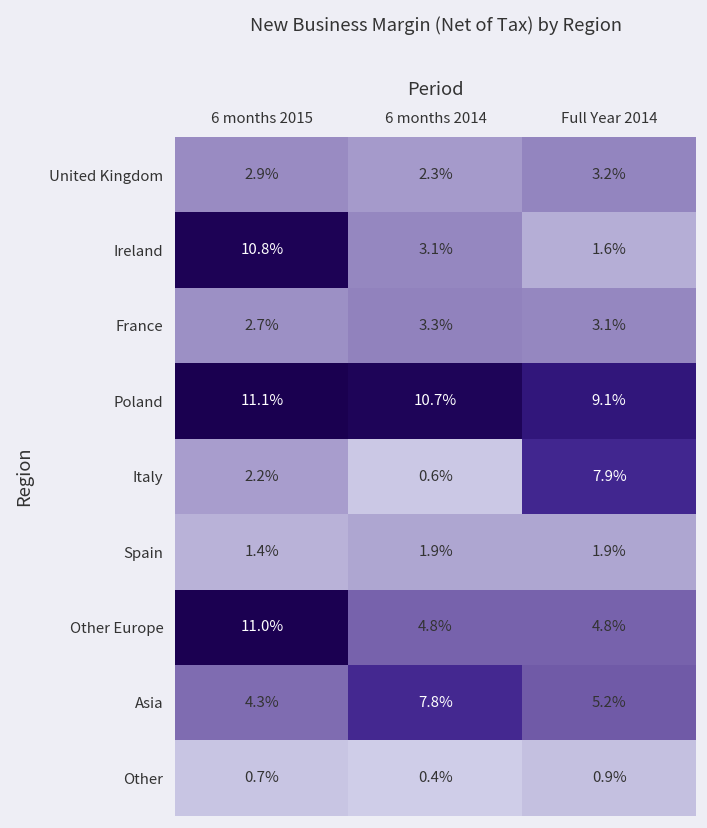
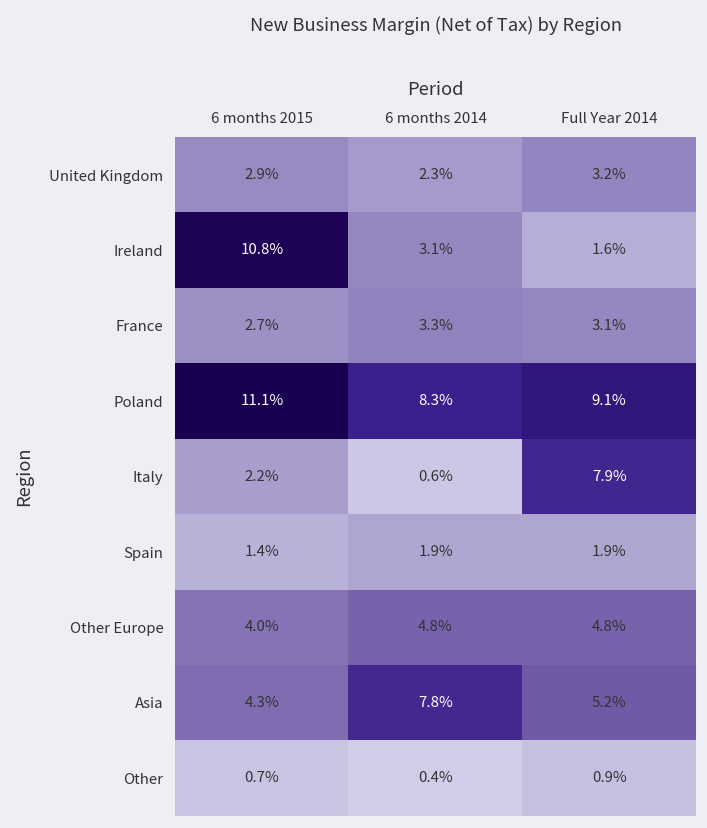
Poland, 6 months 2014: 10.7% -> 8.3%
Other Europe, 6 months 2015: 11.0% -> 4.0%
